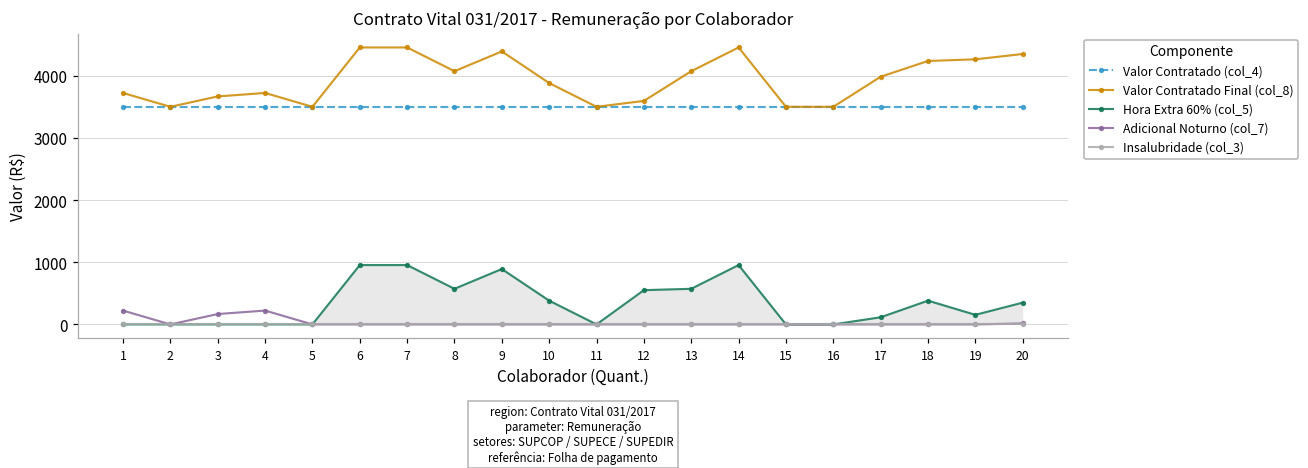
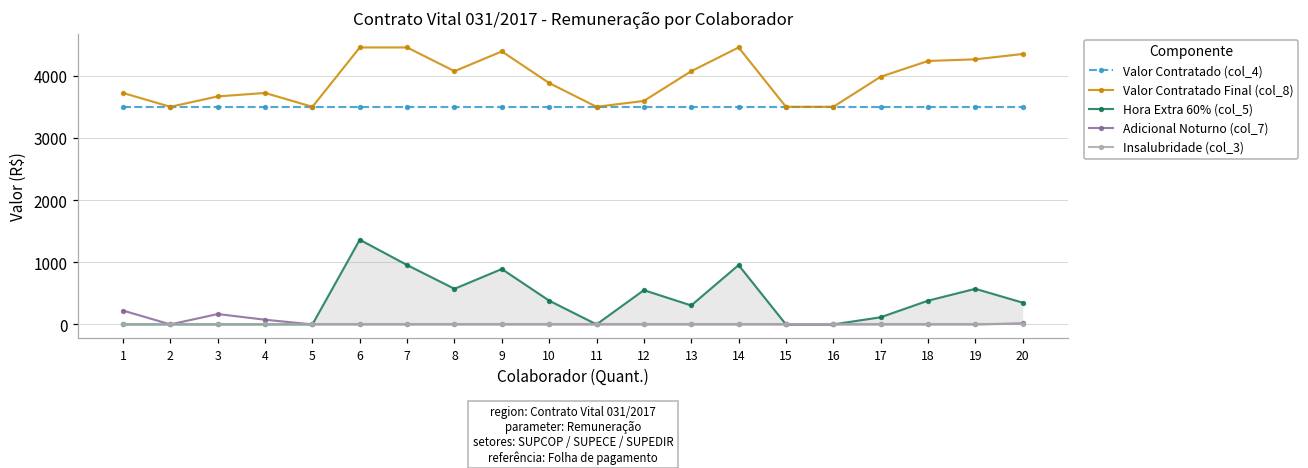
Adicional Noturno (col_7), 4: 200 -> 100
Hora Extra 60% (col_5), 6: 1000 -> 1400
Hora Extra 60% (col_5), 13: 600 -> 300
Hora Extra 60% (col_5), 19: 200 -> 600
